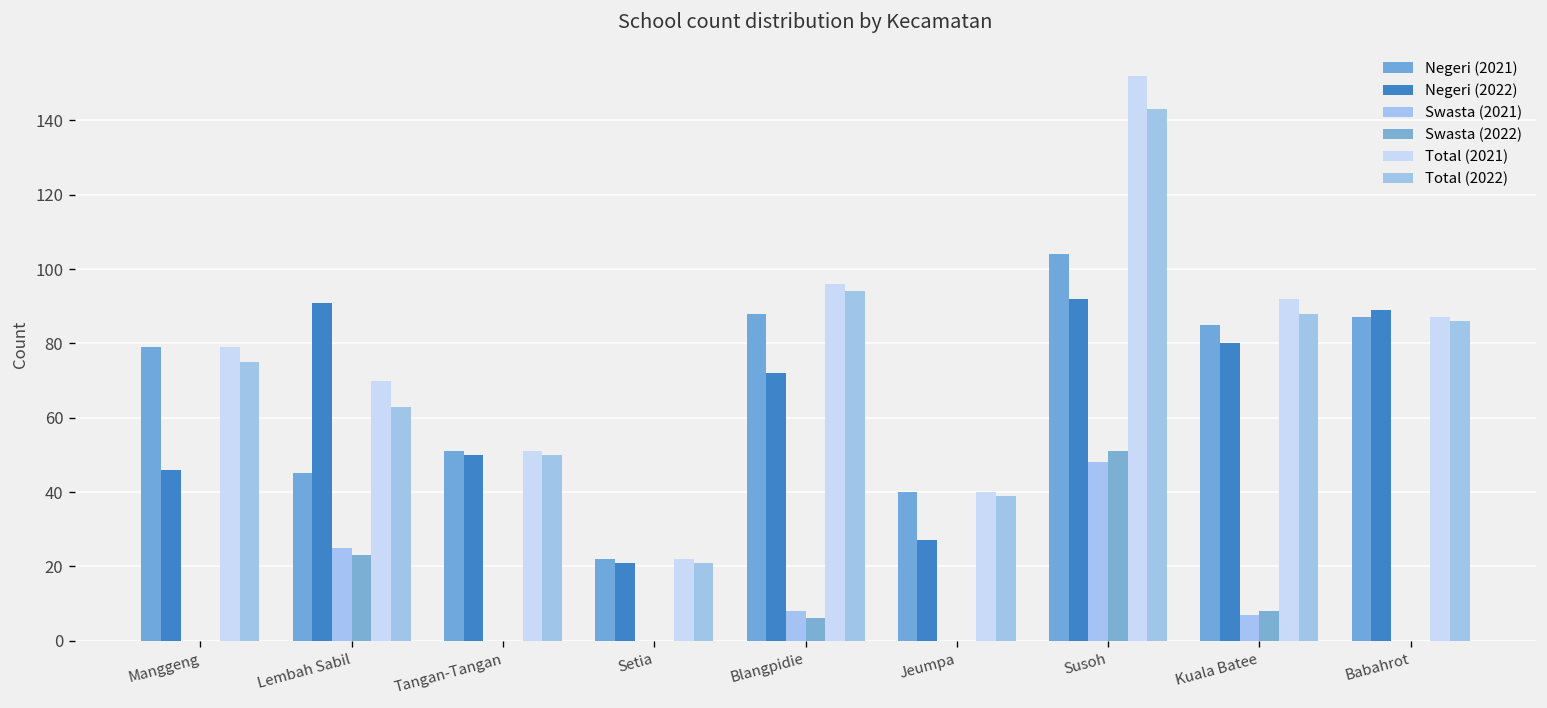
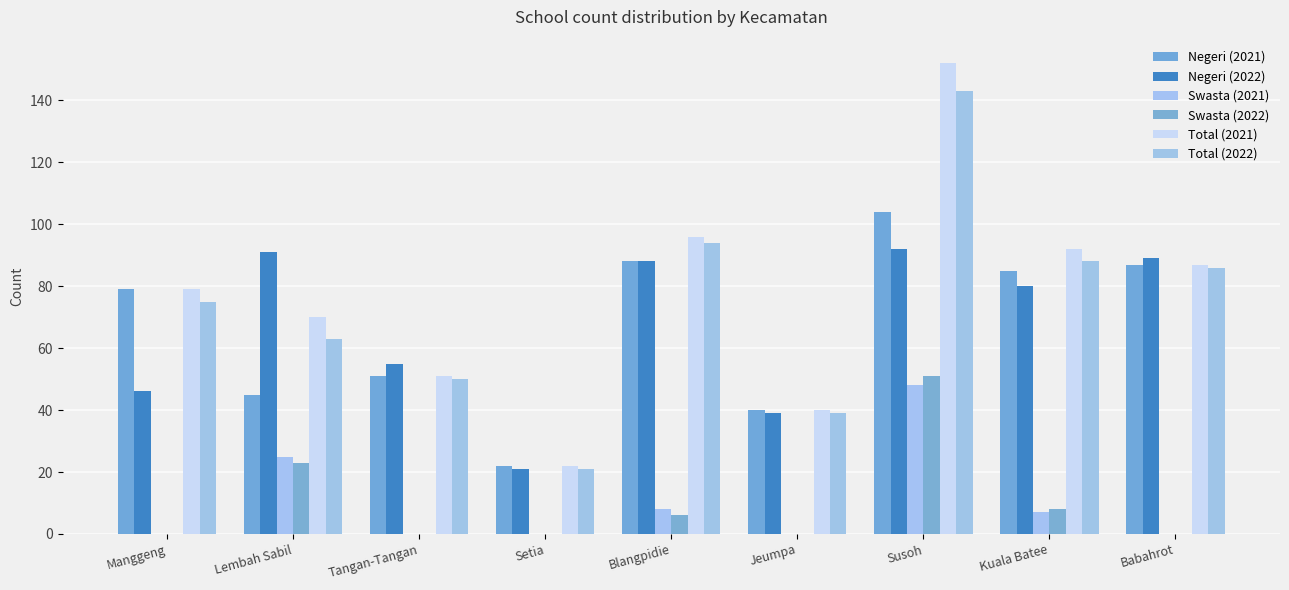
Negeri (2022), Tangan-Tangan: 50 -> 55
Negeri (2022), Blangpidie: 72 -> 88
Negeri (2022), Jeumpa: 27 -> 39
